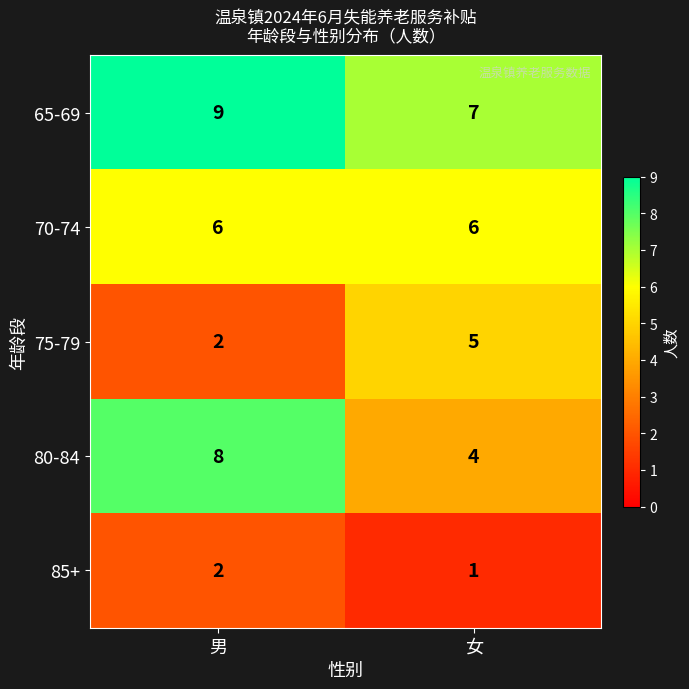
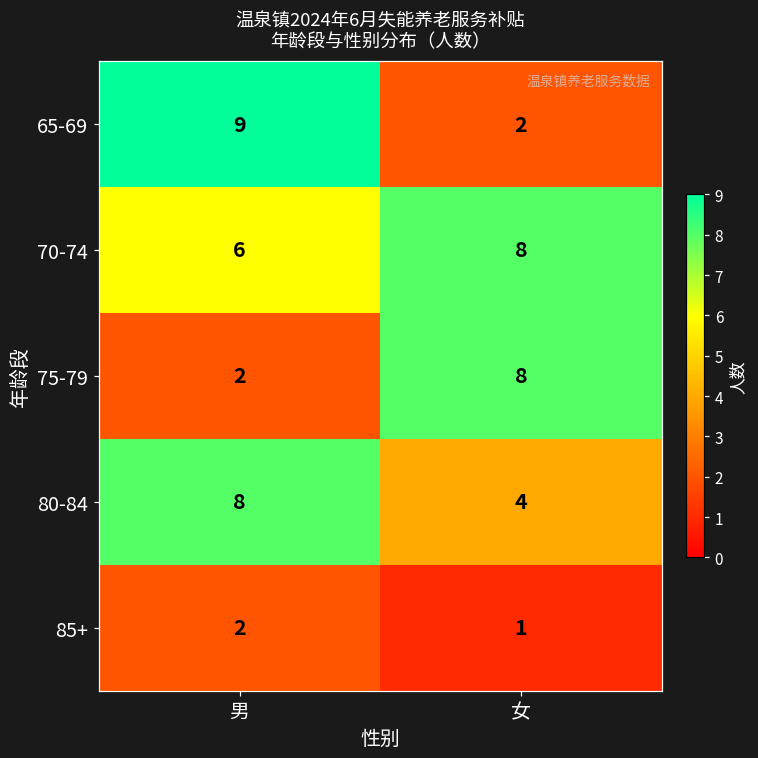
65-69, 女: 7 -> 2
70-74, 女: 6 -> 8
75-79, 女: 5 -> 8
